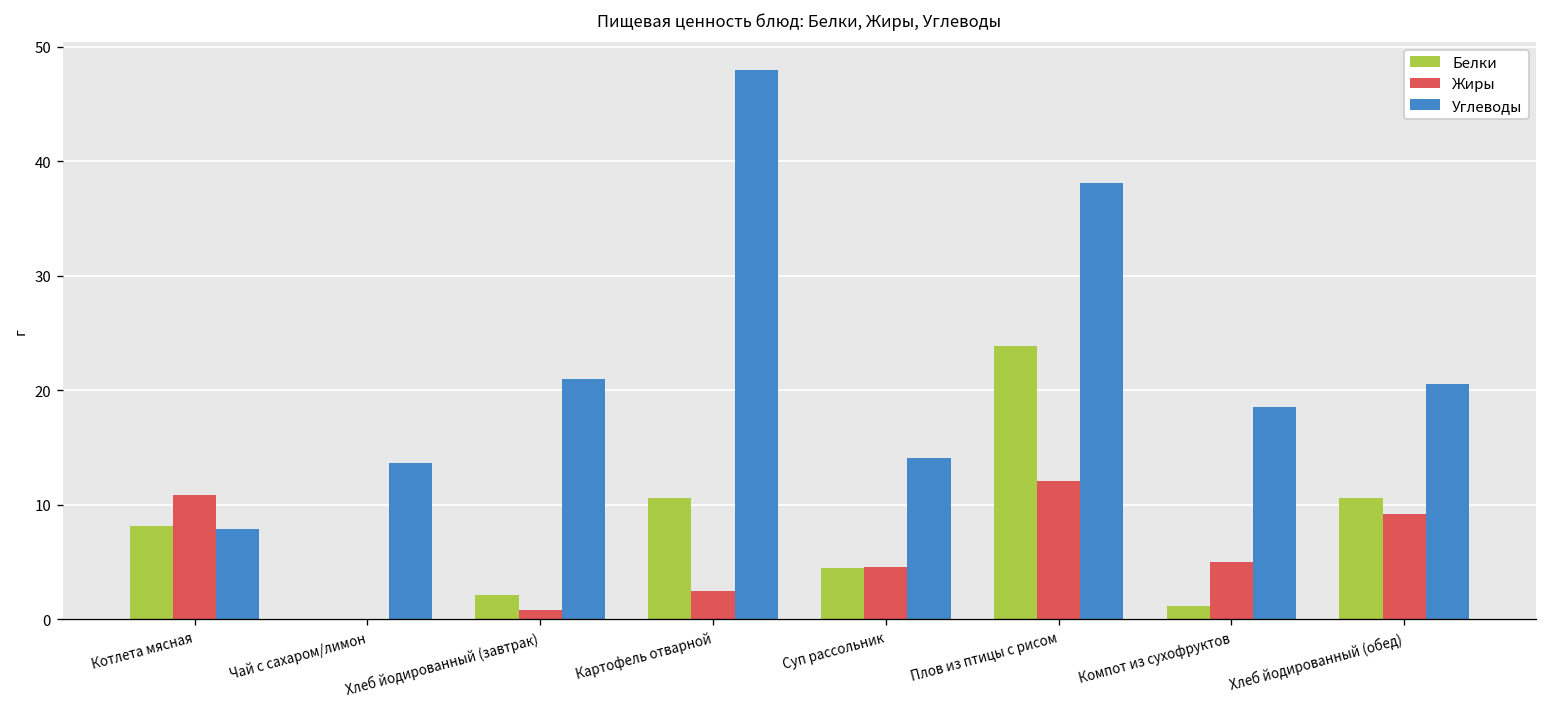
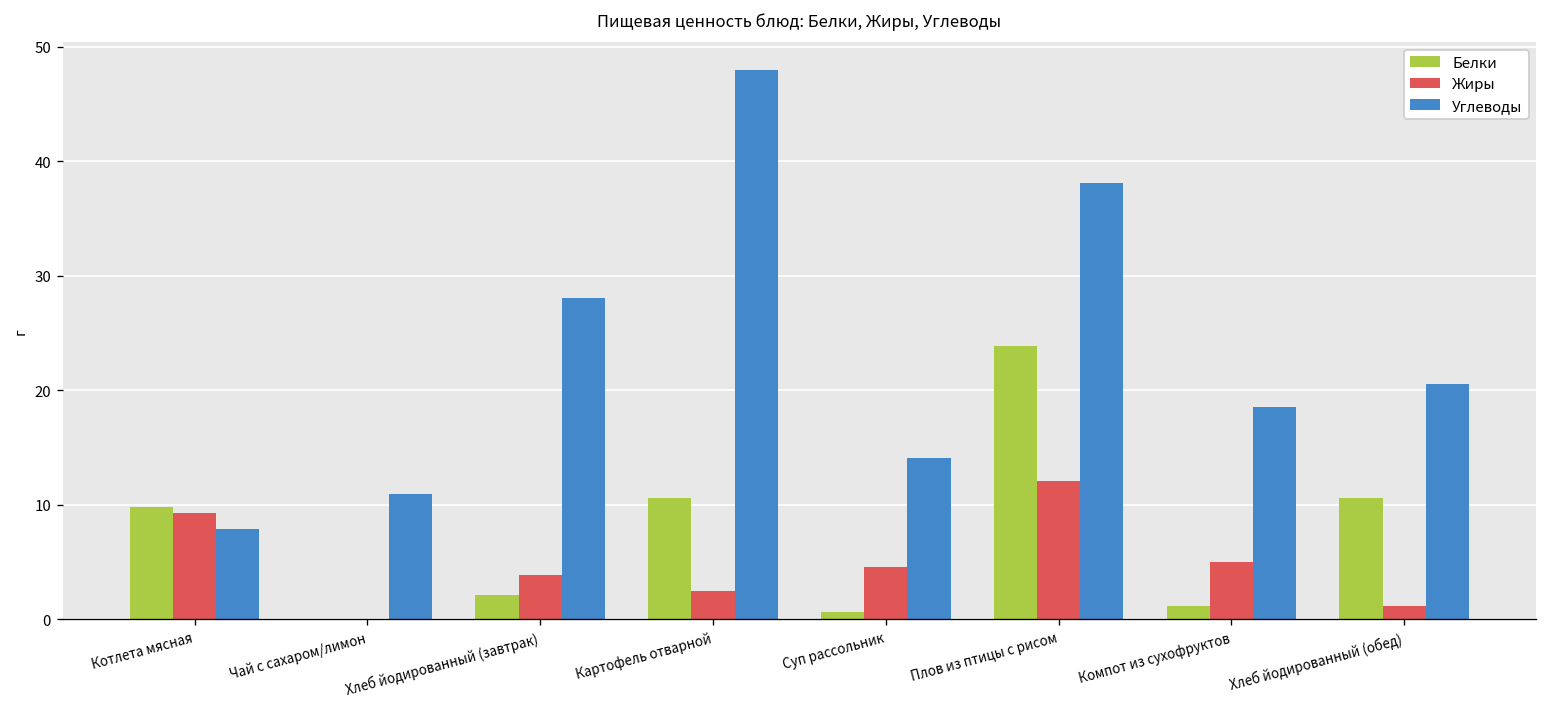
Белки, Котлета мясная: 8 -> 10
Жиры, Котлета мясная: 11 -> 9
Углеводы, Чай с сахаром/лимон: 14 -> 11
Жиры, Хлеб йодированный (завтрак): 1 -> 4
Углеводы, Хлеб йодированный (завтрак): 21 -> 28
Белки, Суп рассольник: 4 -> 1
Жиры, Хлеб йодированный (обед): 9 -> 1
